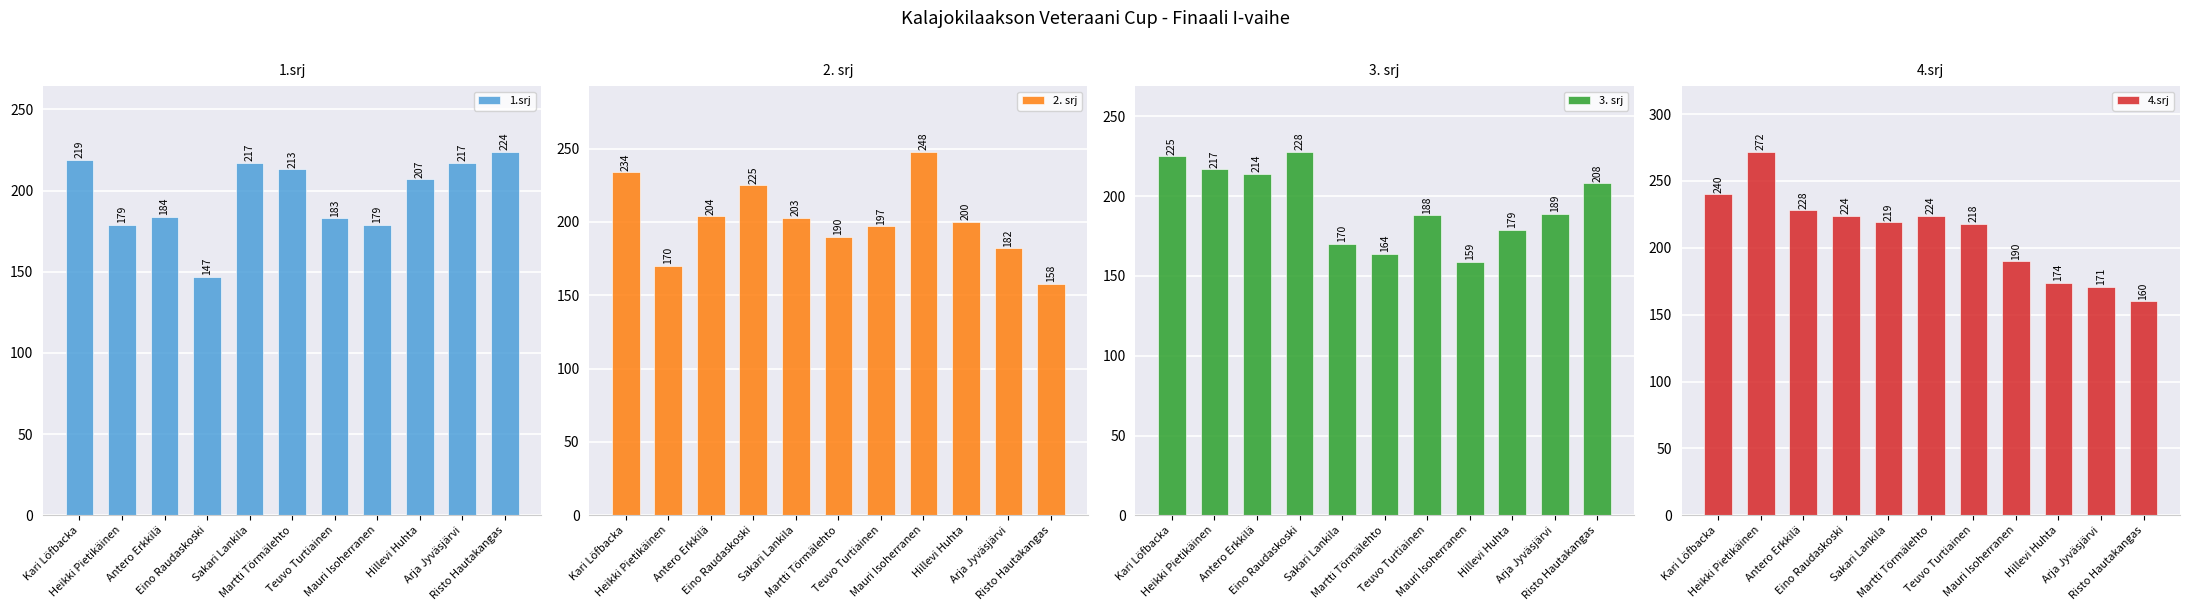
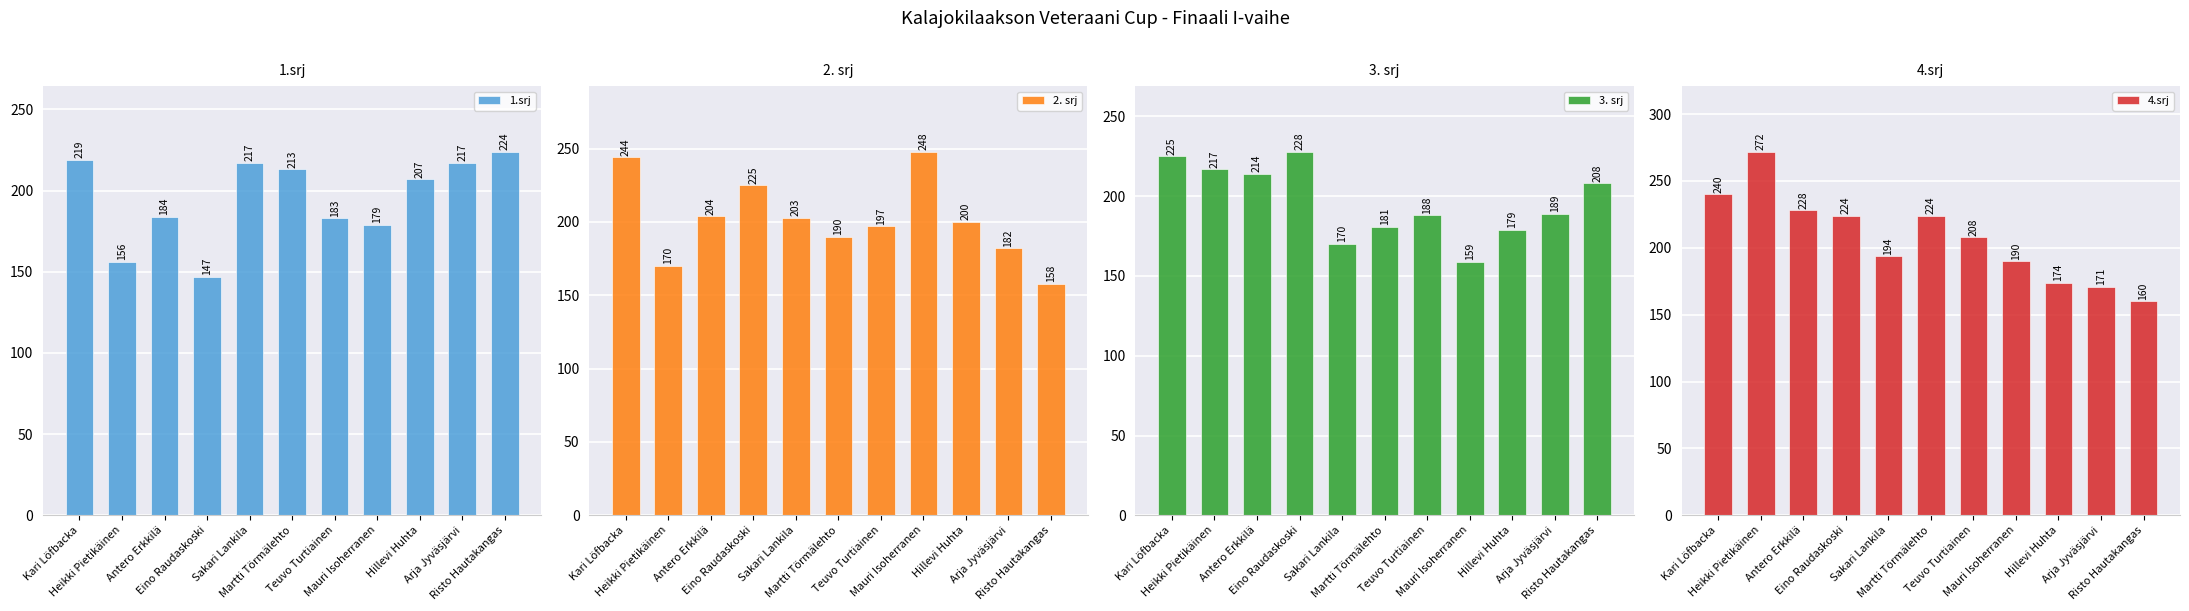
1.srj, Heikki Pietikäinen: 179 -> 156
2. srj, Kari Löfbacka: 234 -> 244
3. srj, Martti Törmälehto: 164 -> 181
4.srj, Sakari Lankila: 219 -> 194
4.srj, Teuvo Turtiainen: 218 -> 208
